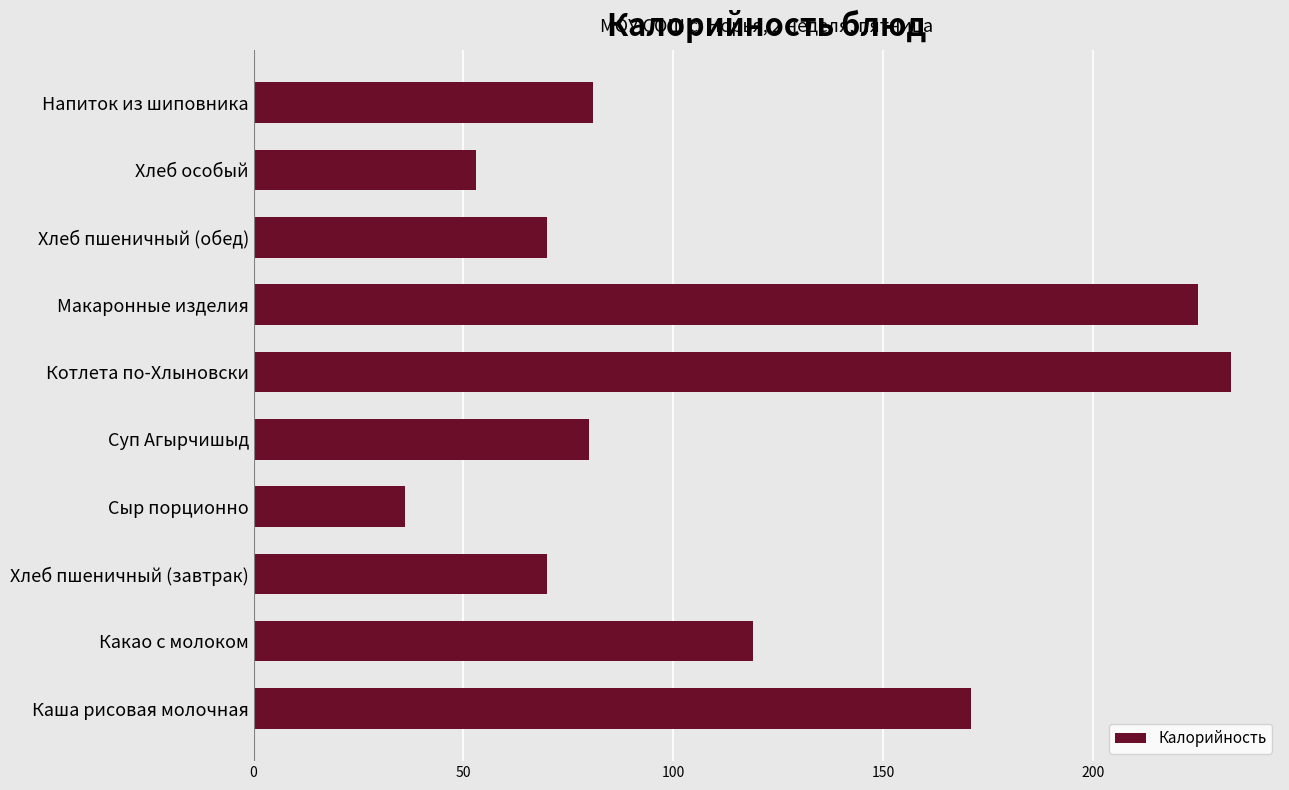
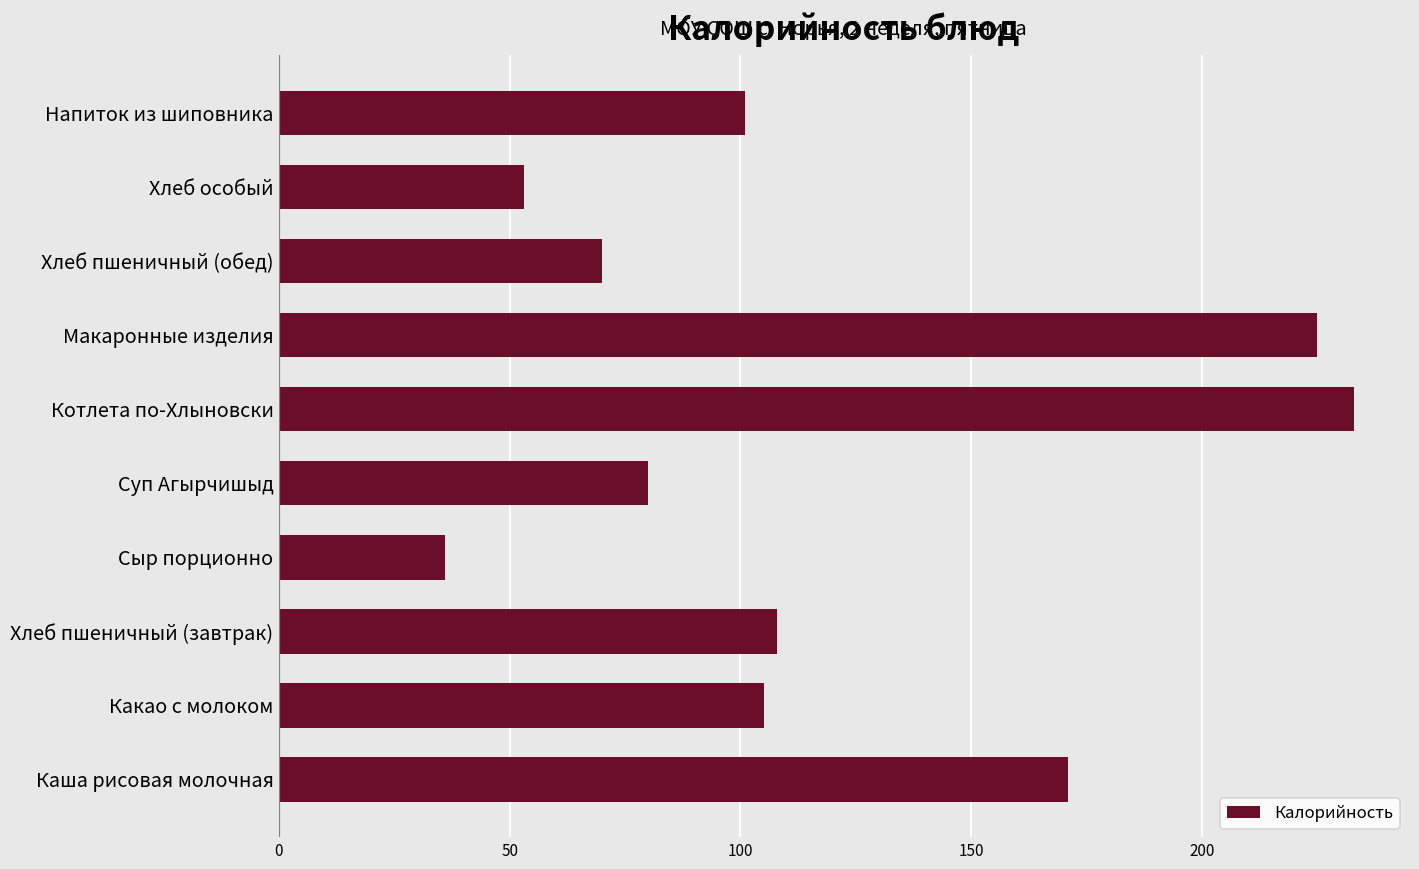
Напиток из шиповника: 81 -> 101
Хлеб пшеничный (завтрак): 70 -> 108
Какао с молоком: 119 -> 105
